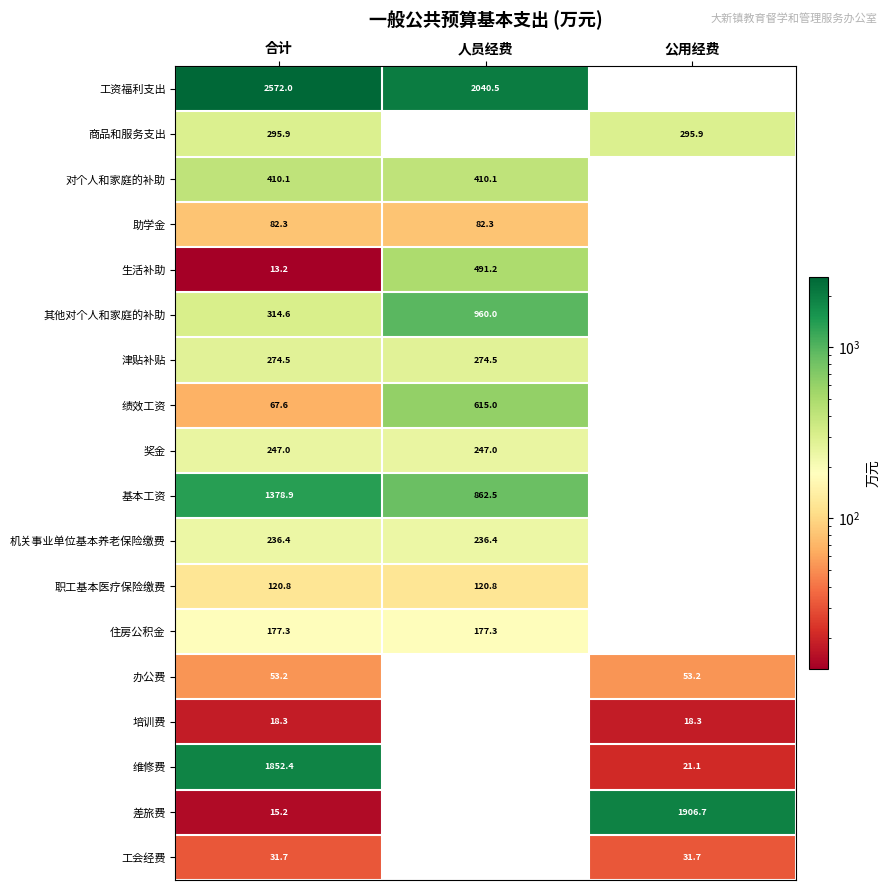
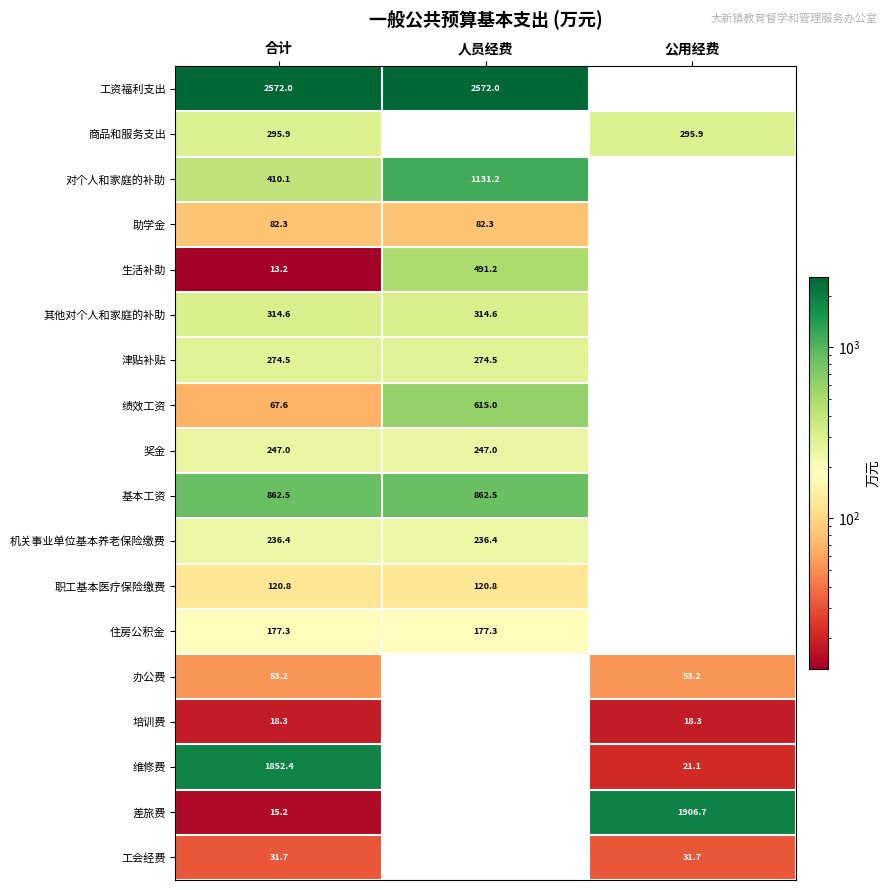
工资福利支出, 人员经费: 2040.5 -> 2572.0
对个人和家庭的补助, 人员经费: 410.1 -> 1131.2
其他对个人和家庭的补助, 人员经费: 960.0 -> 314.6
基本工资, 合计: 1378.9 -> 862.5
